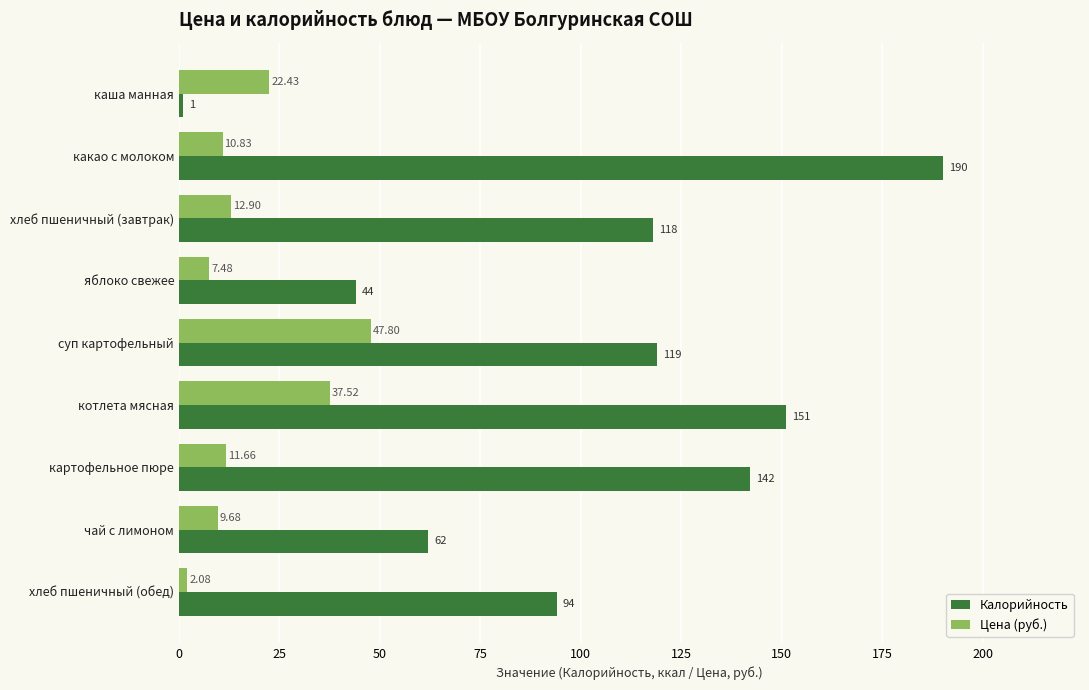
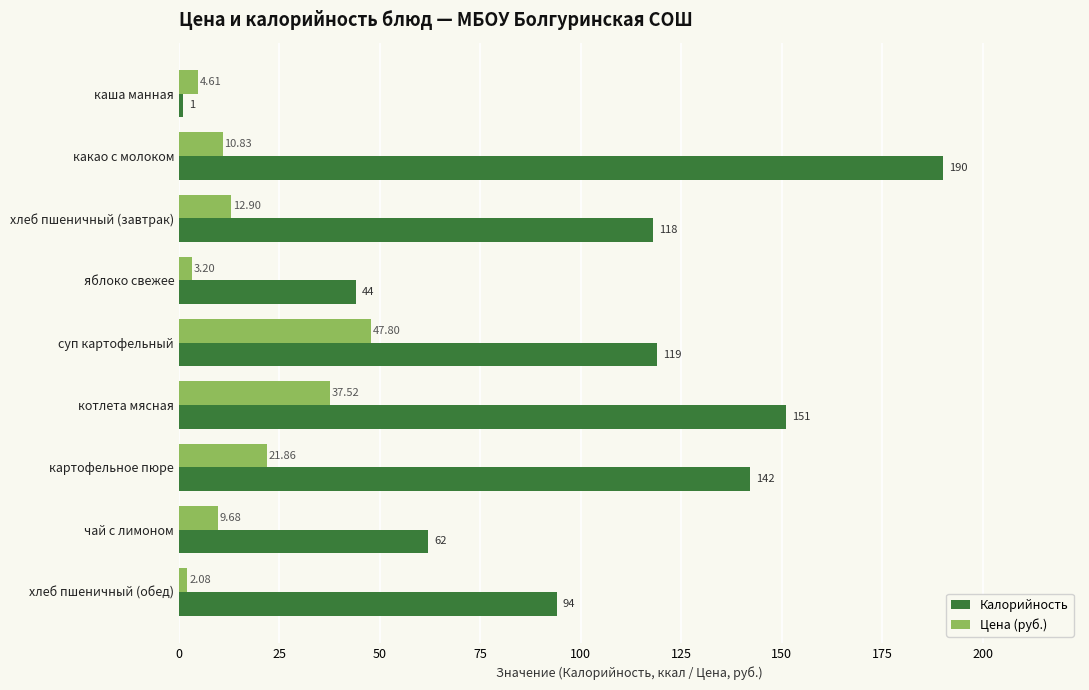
Цена (руб.), каша манная: 22.43 -> 4.61
Цена (руб.), яблоко свежее: 7.48 -> 3.20
Цена (руб.), картофельное пюре: 11.66 -> 21.86
